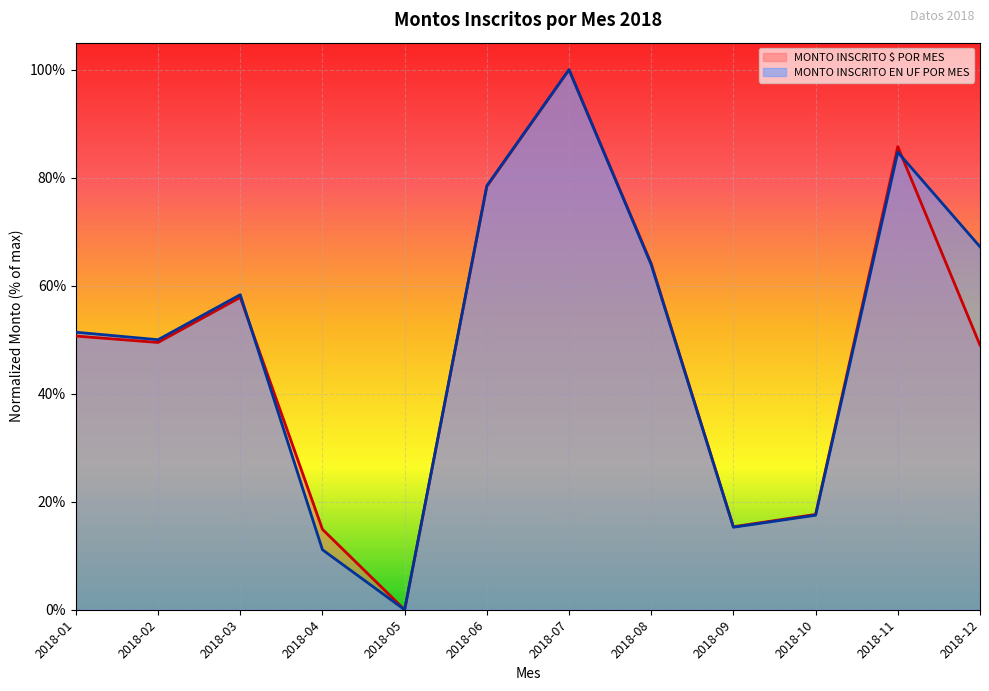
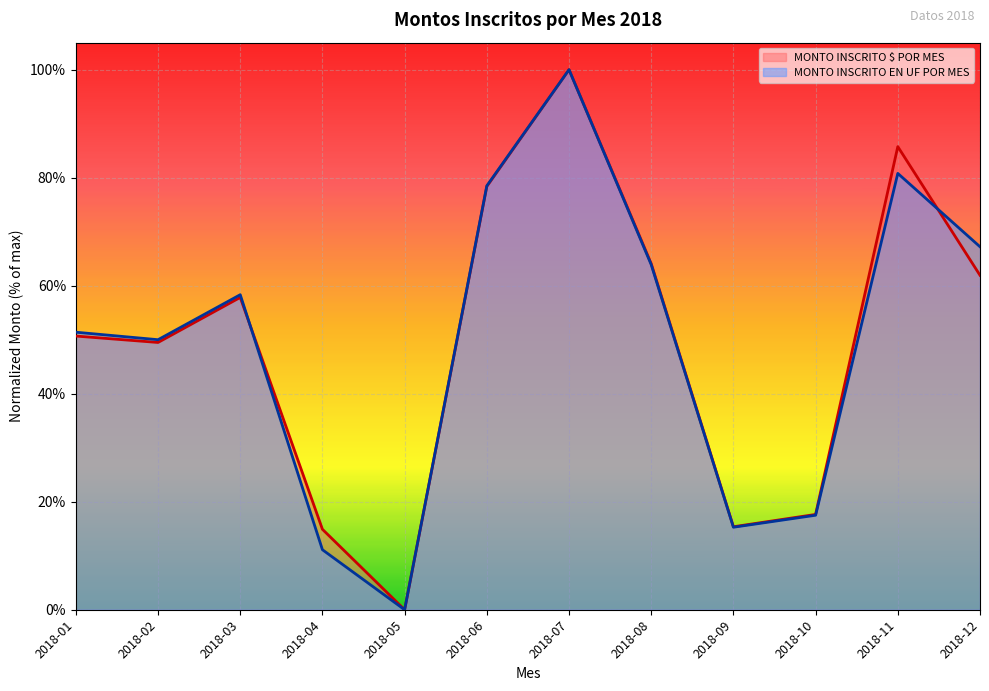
MONTO INSCRITO EN UF POR MES, 2018-11: 85% -> 81%
MONTO INSCRITO $ POR MES, 2018-12: 49% -> 62%
